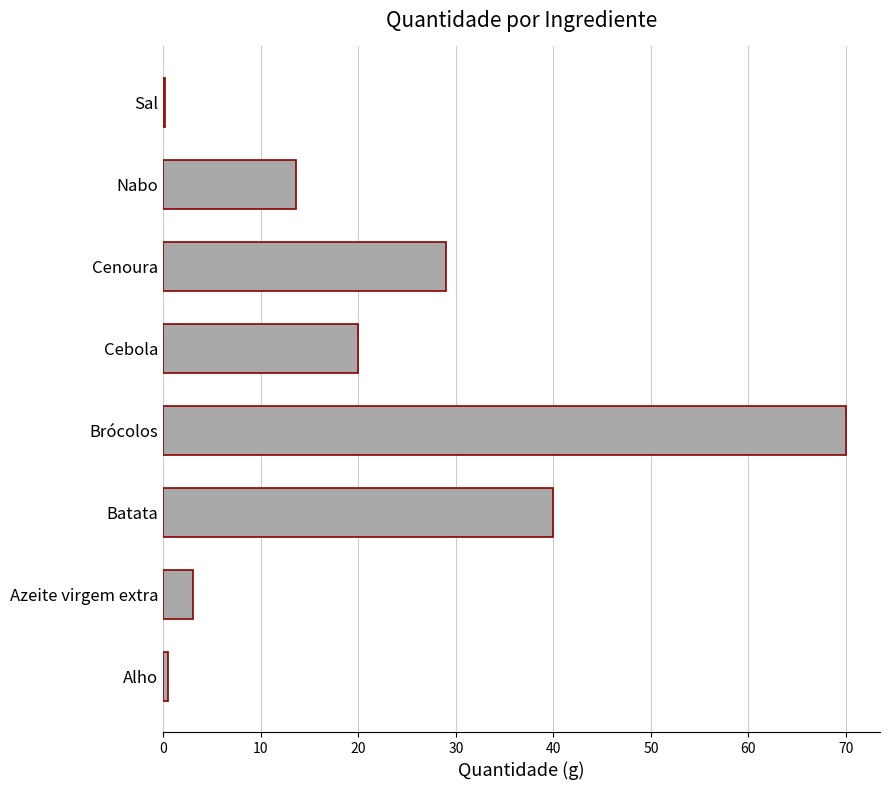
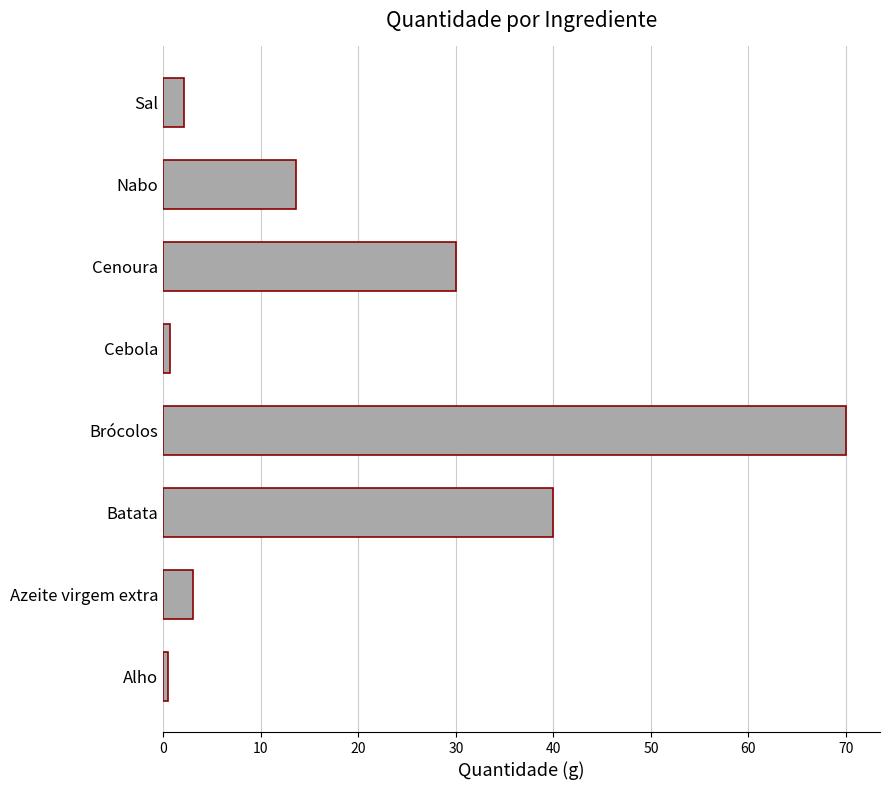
Sal: 0 -> 2
Cenoura: 29 -> 30
Cebola: 20 -> 1
